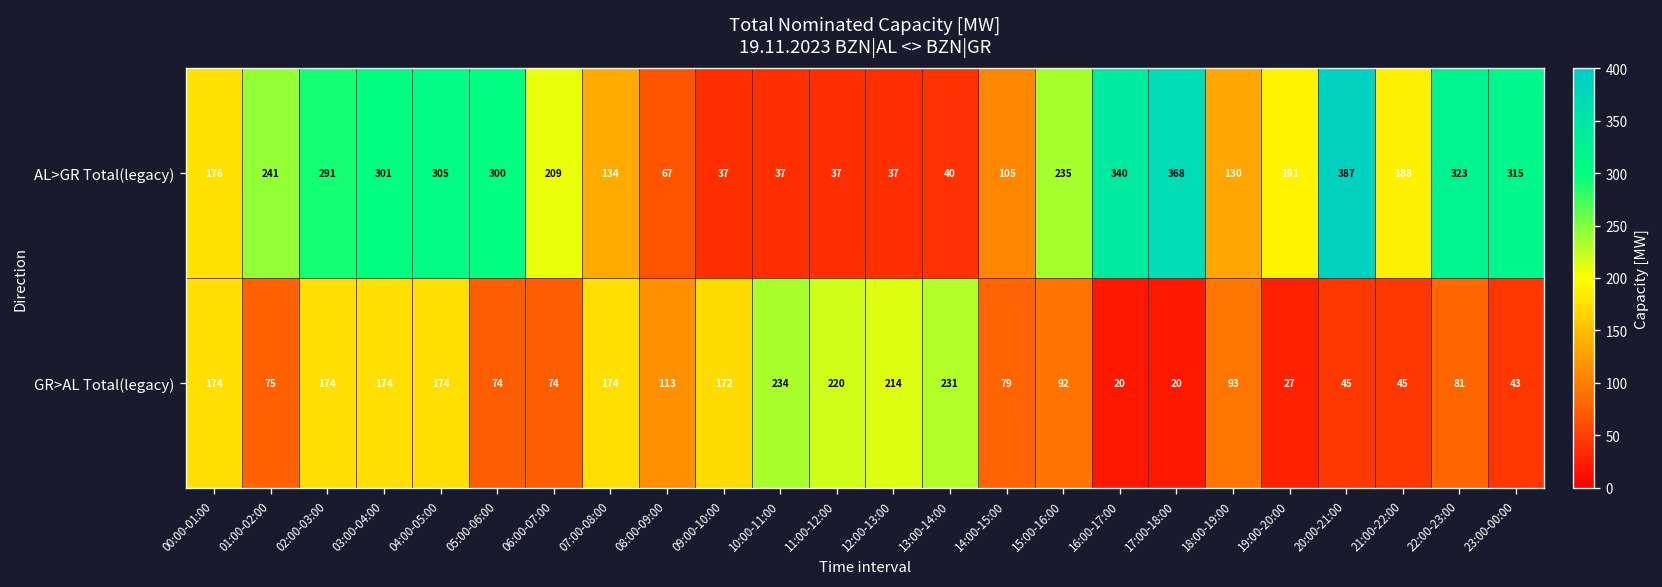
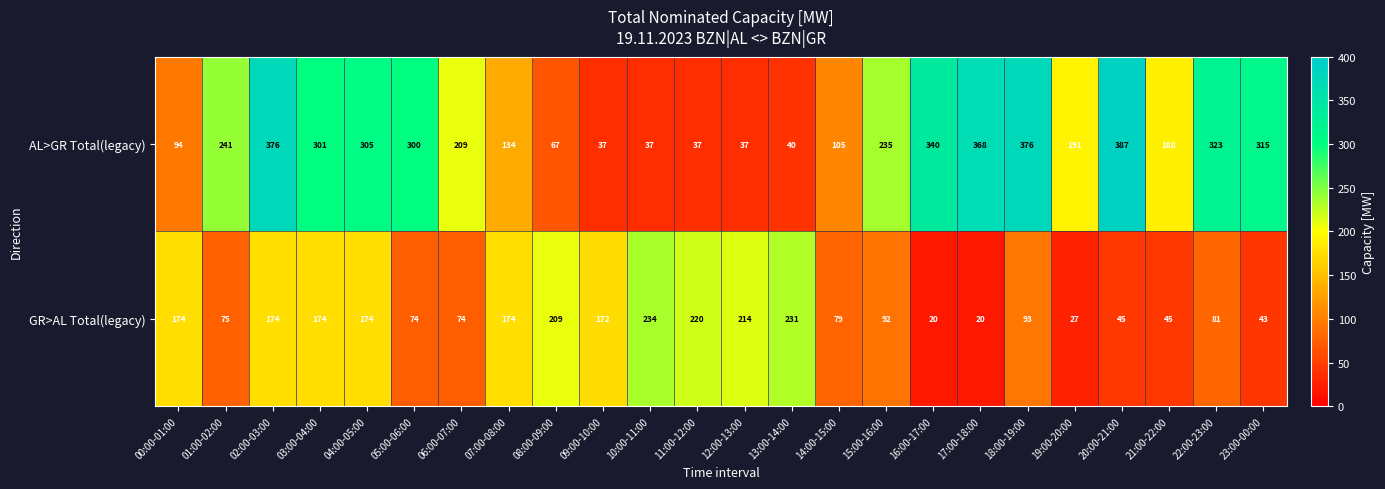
AL>GR Total(legacy), 00:00-01:00: 176 -> 94
AL>GR Total(legacy), 02:00-03:00: 291 -> 376
AL>GR Total(legacy), 18:00-19:00: 130 -> 376
GR>AL Total(legacy), 08:00-09:00: 113 -> 209
